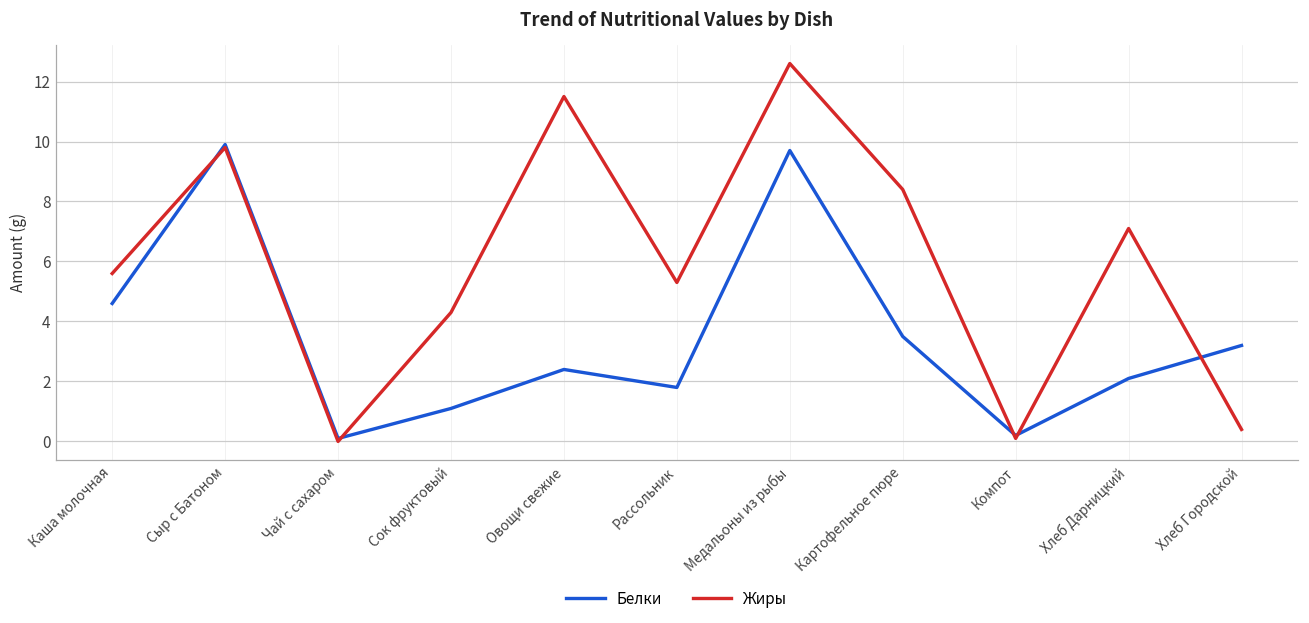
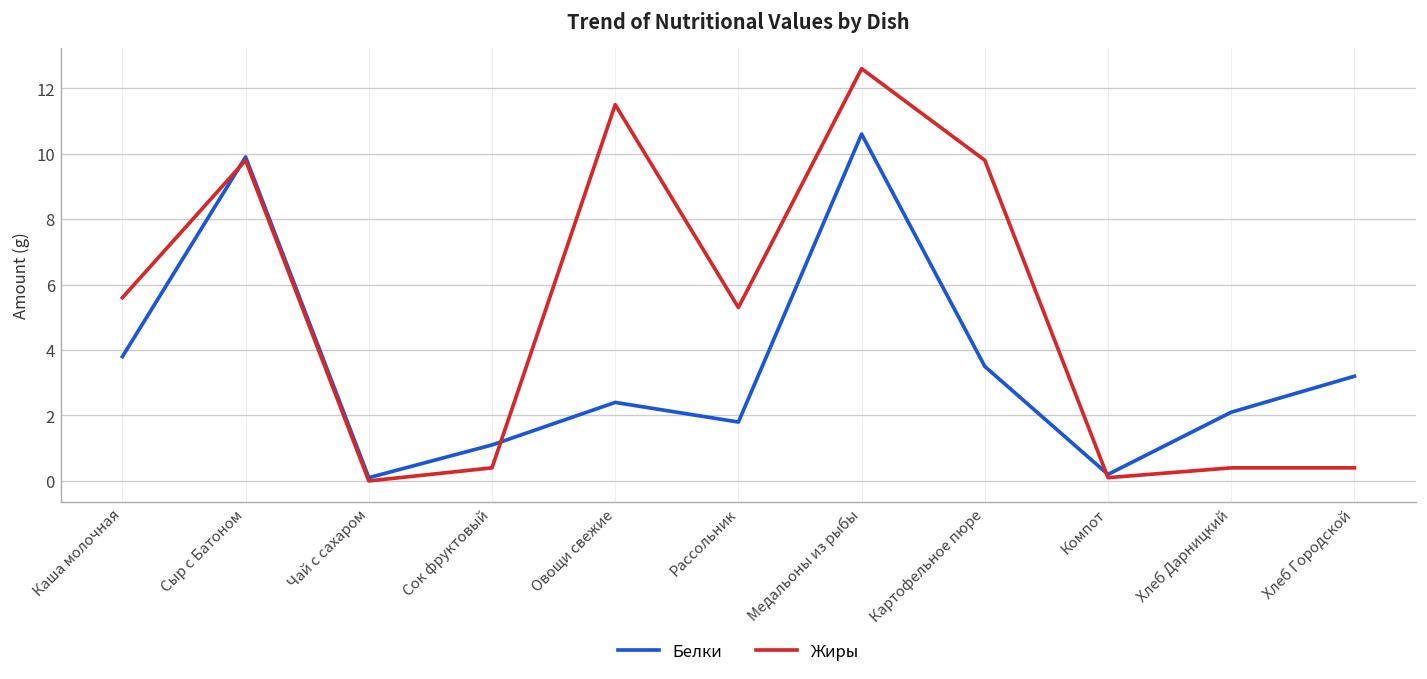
Белки, Каша молочная: 4.6 -> 3.8
Жиры, Сок фруктовый: 4.3 -> 0.4
Белки, Медальоны из рыбы: 9.7 -> 10.6
Жиры, Картофельное пюре: 8.4 -> 9.8
Жиры, Хлеб Дарницкий: 7.1 -> 0.4
